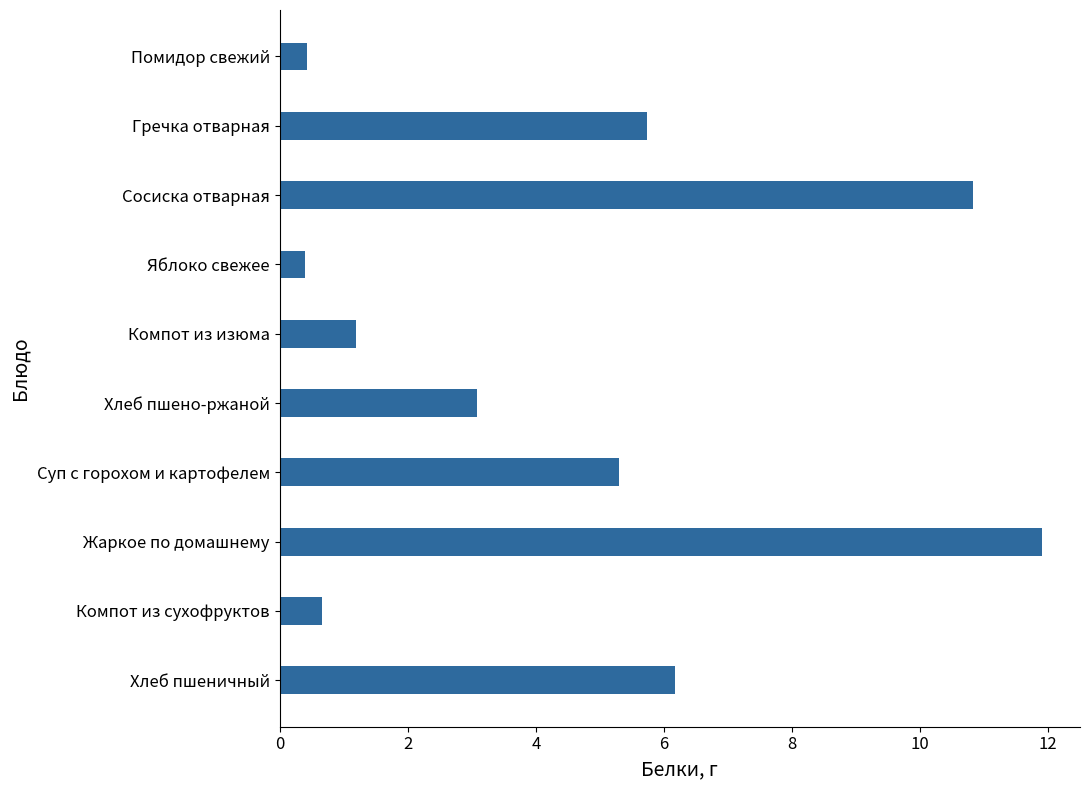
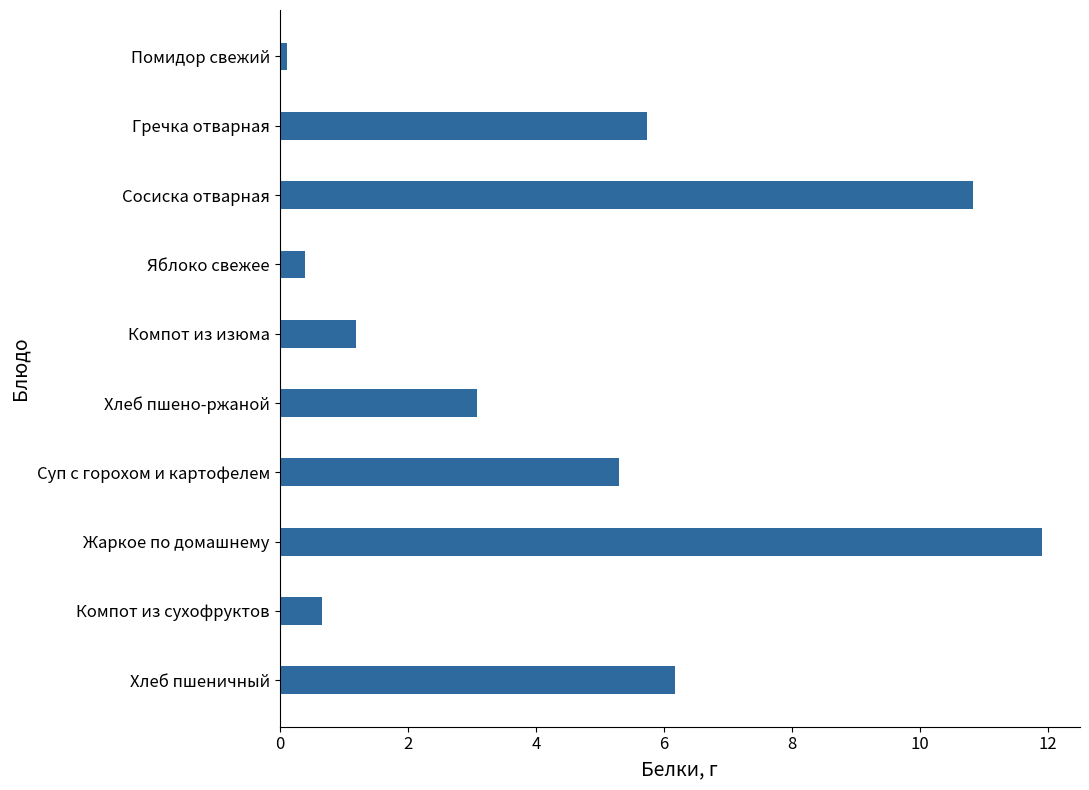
Помидор свежий: 0.4 -> 0.1
